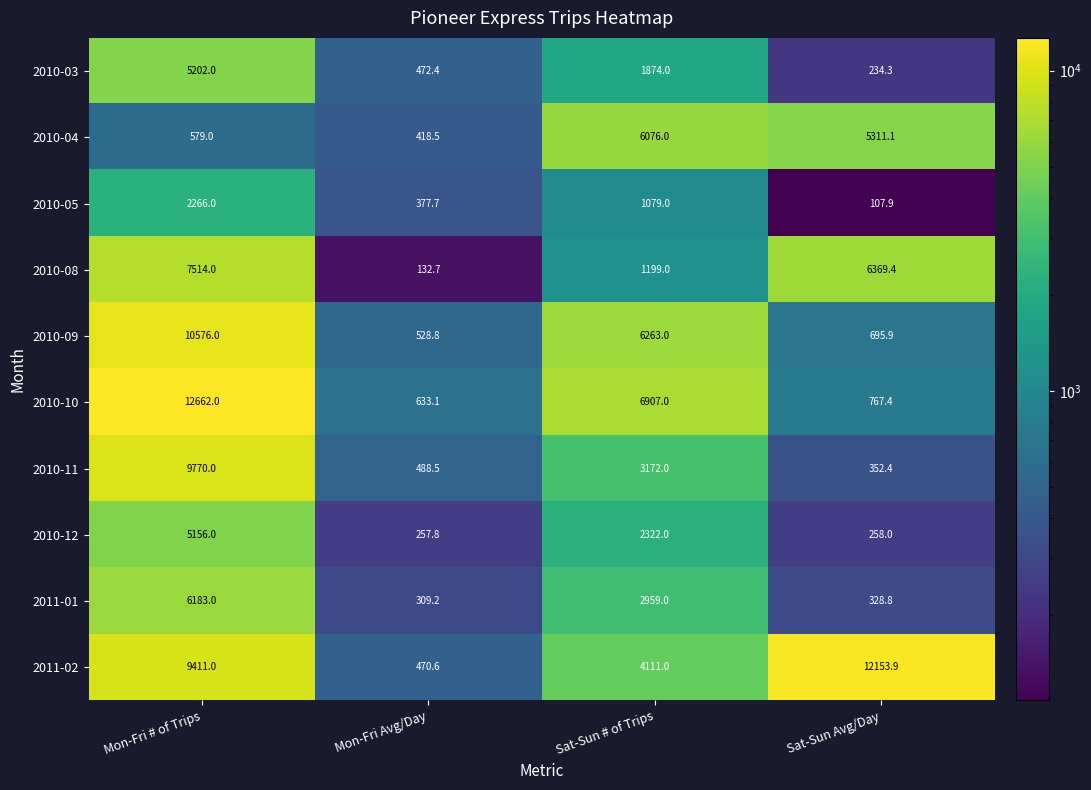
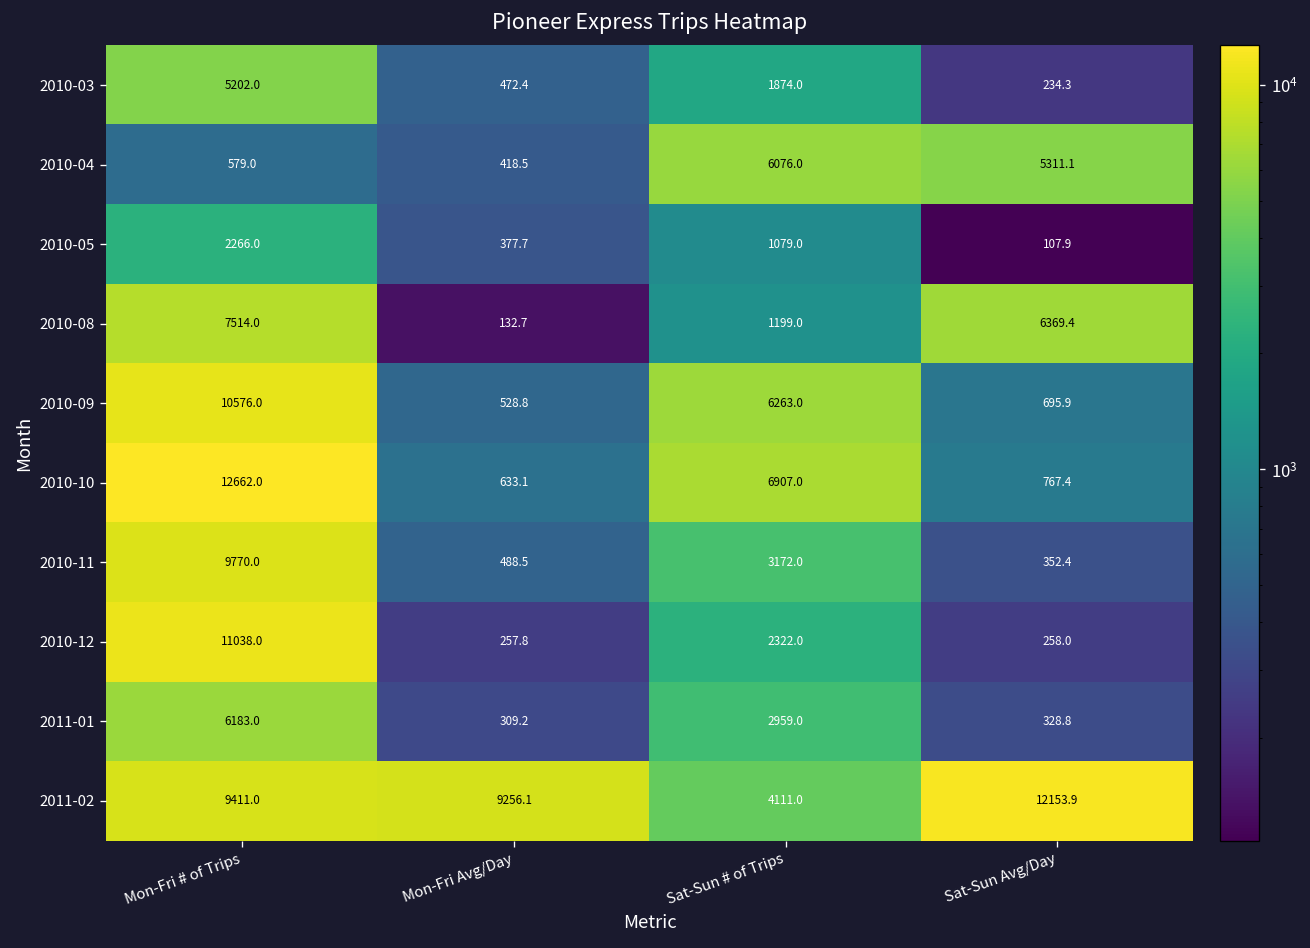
2010-12, Mon-Fri # of Trips: 5156.0 -> 11038.0
2011-02, Mon-Fri Avg/Day: 470.6 -> 9256.1
